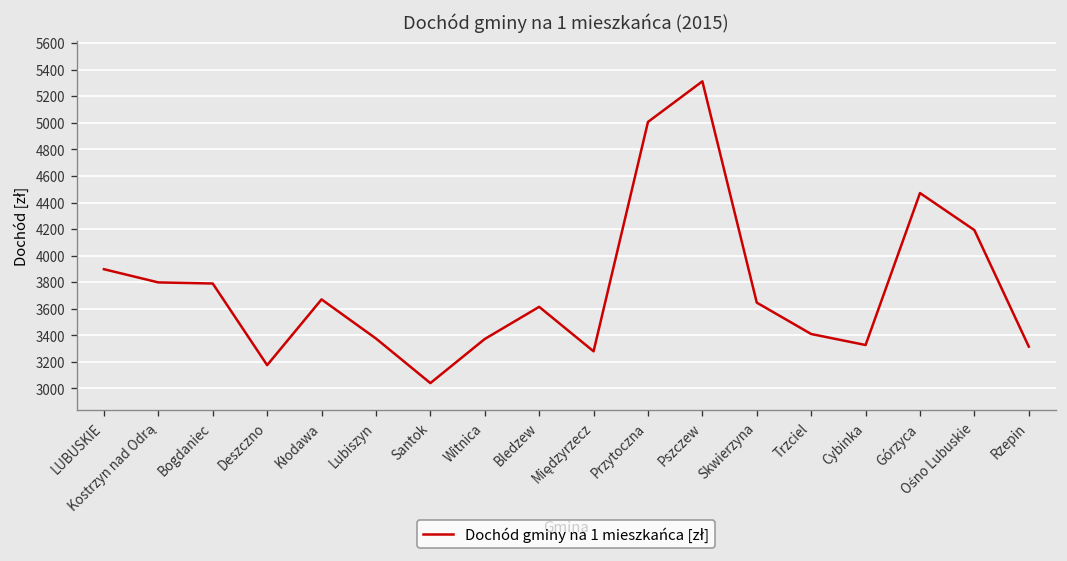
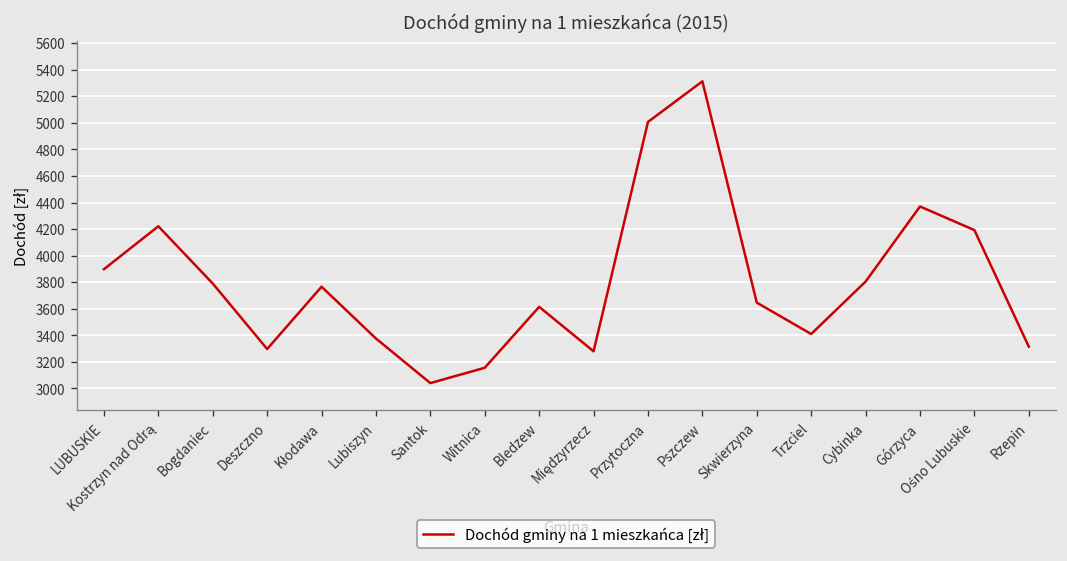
Kostrzyn nad Odrą: 3800 -> 4220
Deszczno: 3180 -> 3300
Kłodawa: 3670 -> 3770
Witnica: 3370 -> 3160
Cybinka: 3330 -> 3800
Górzyca: 4470 -> 4370
